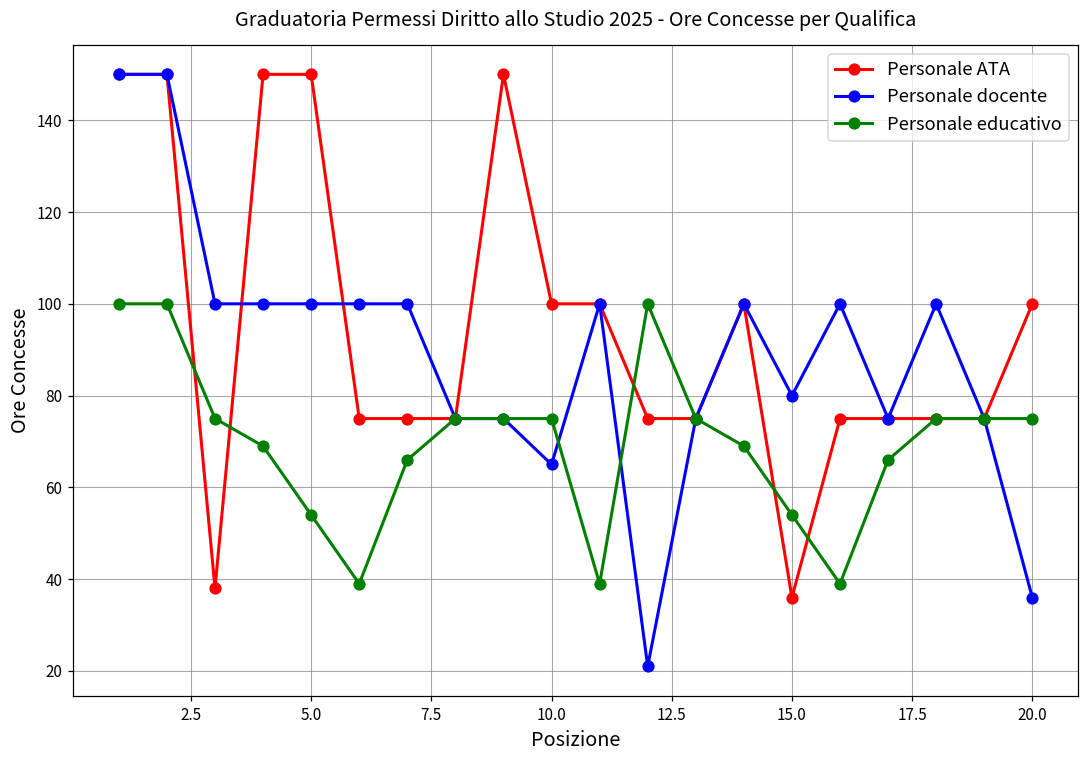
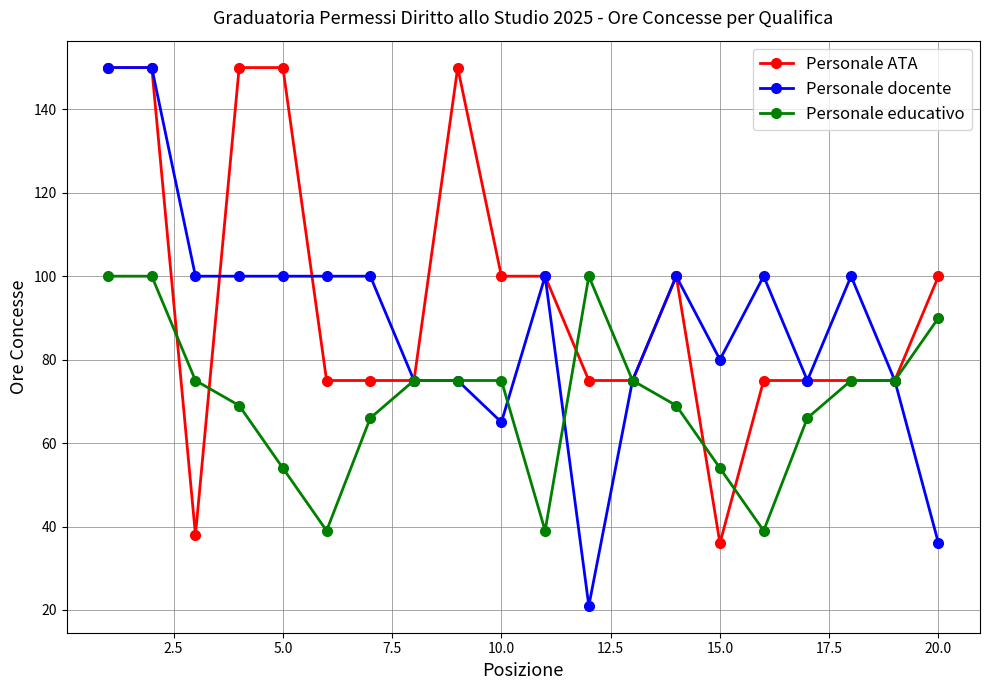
Personale educativo, 20.0: 75 -> 90
